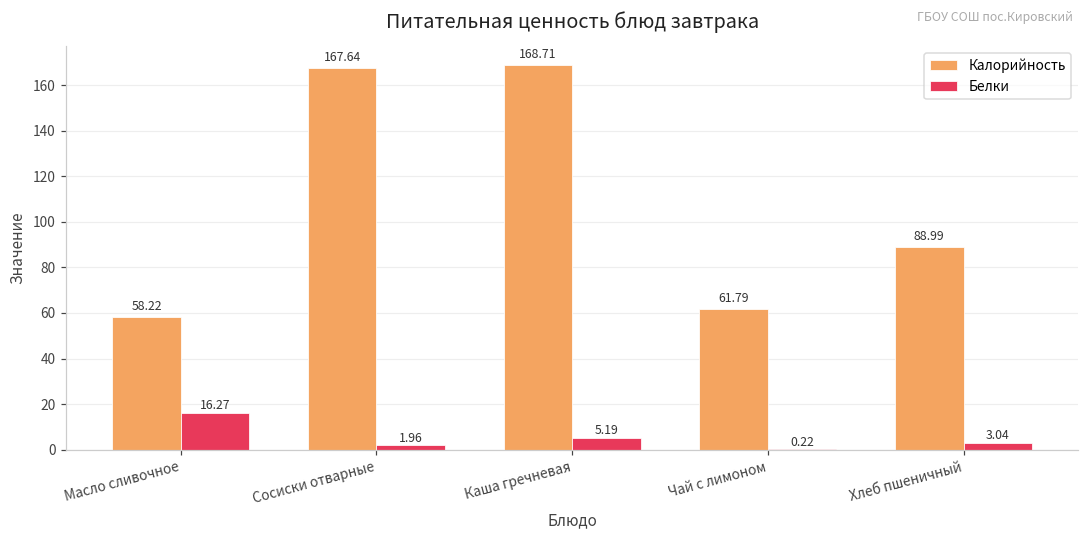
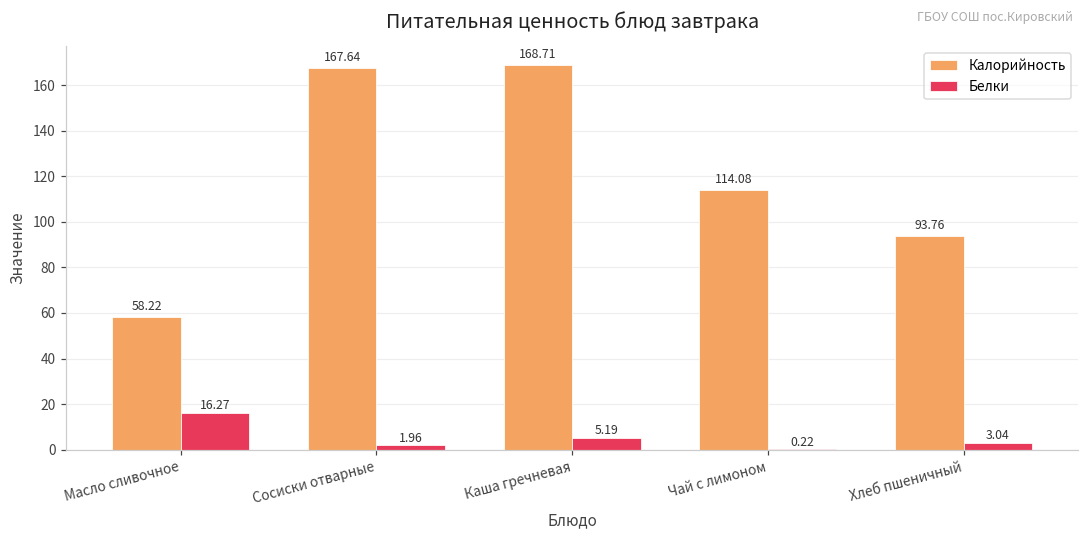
Калорийность, Чай с лимоном: 61.79 -> 114.08
Калорийность, Хлеб пшеничный: 88.99 -> 93.76
